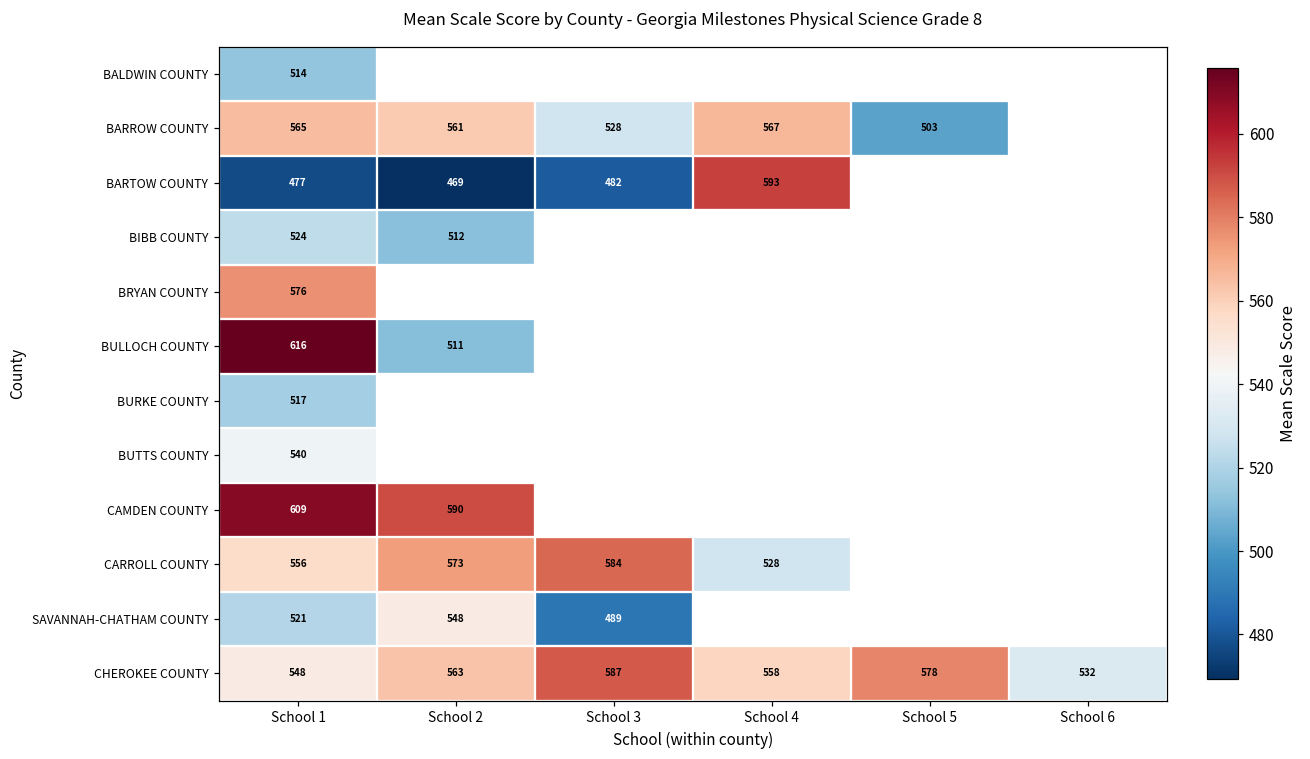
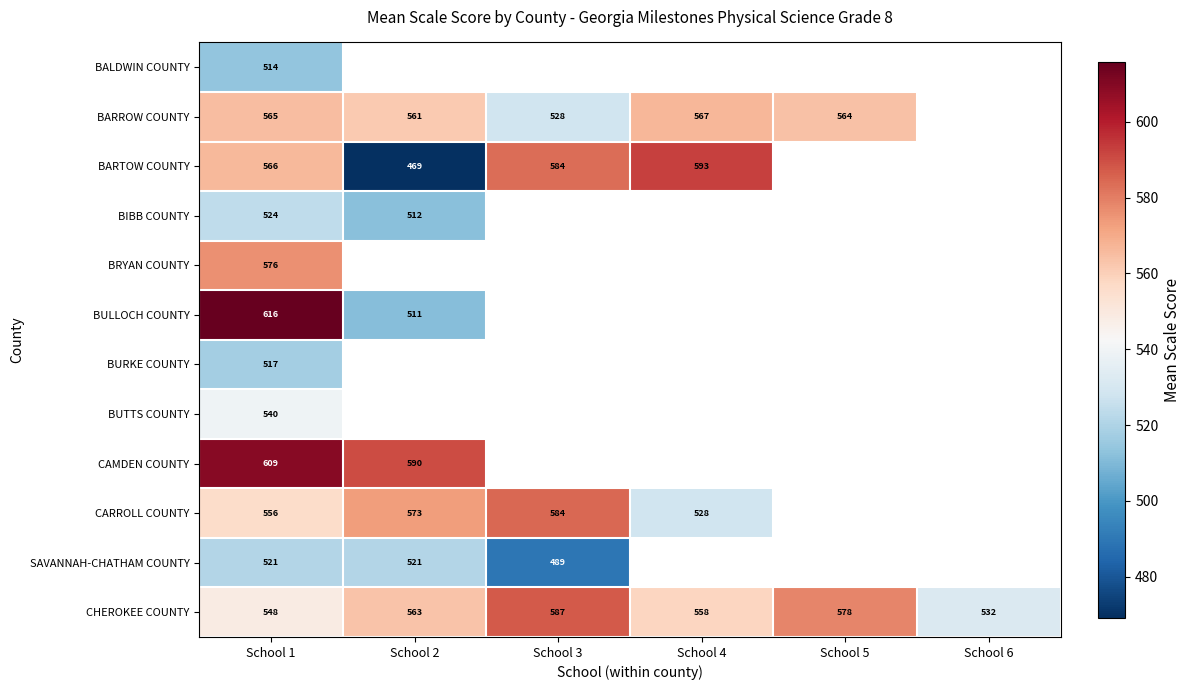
BARROW COUNTY, School 5: 503 -> 564
BARTOW COUNTY, School 1: 477 -> 566
BARTOW COUNTY, School 3: 482 -> 584
SAVANNAH-CHATHAM COUNTY, School 2: 548 -> 521
